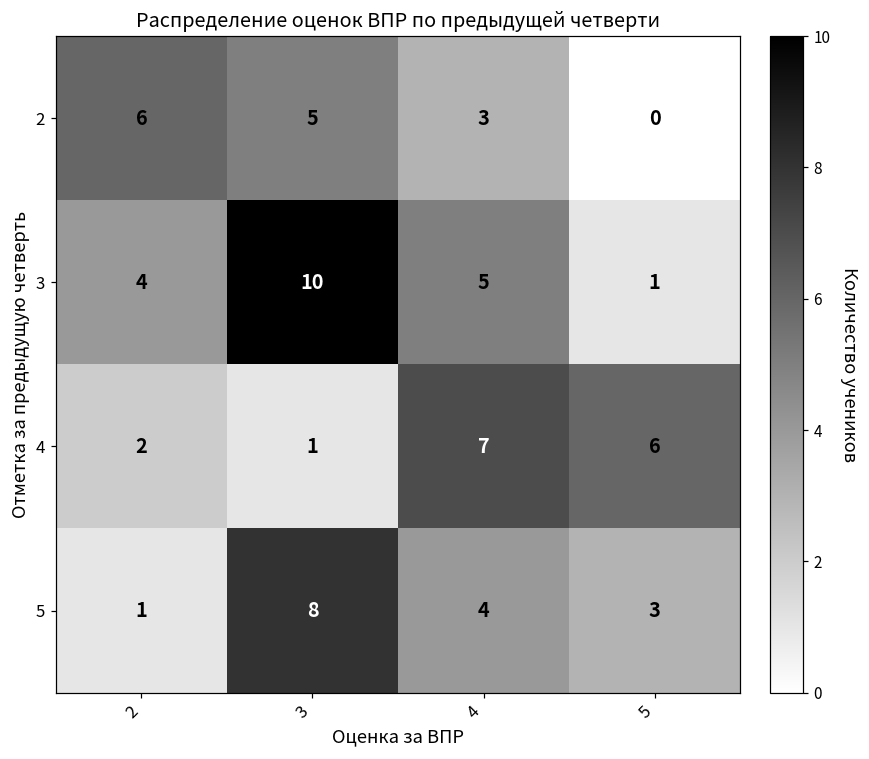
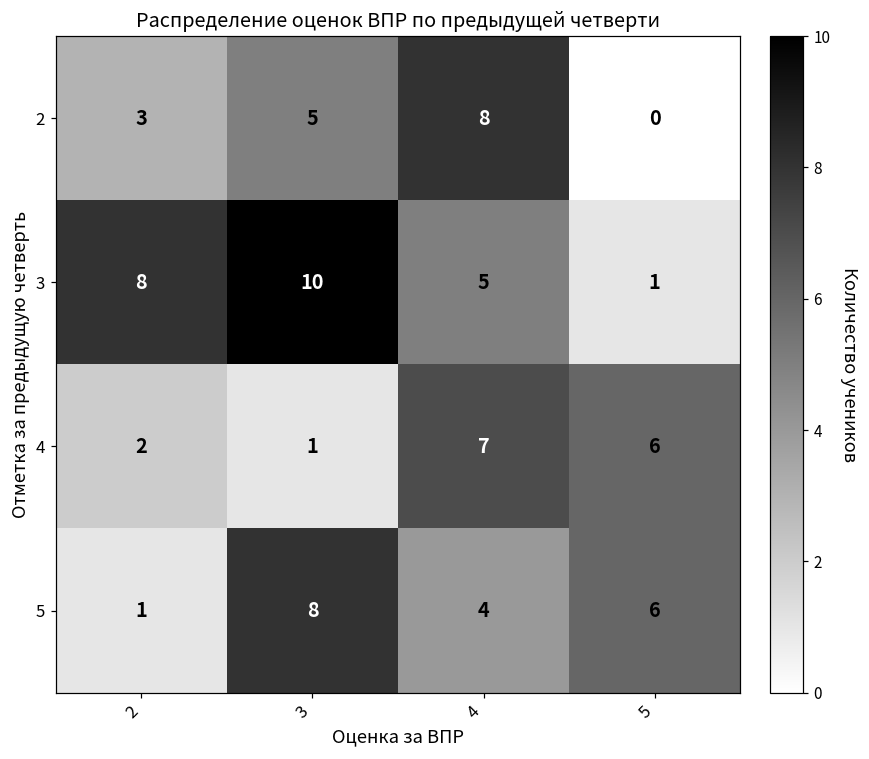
2, 2: 6 -> 3
2, 4: 3 -> 8
3, 2: 4 -> 8
5, 5: 3 -> 6
